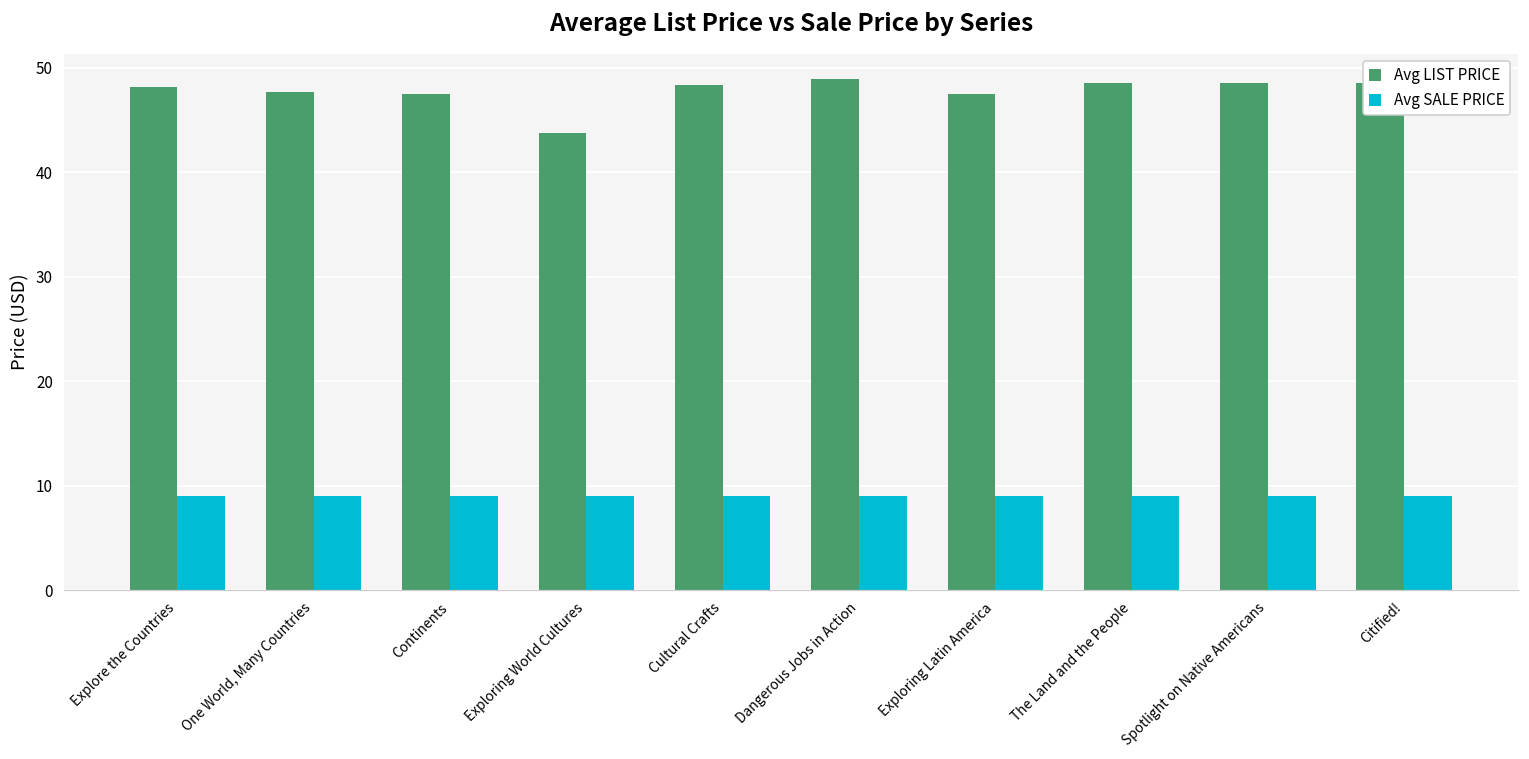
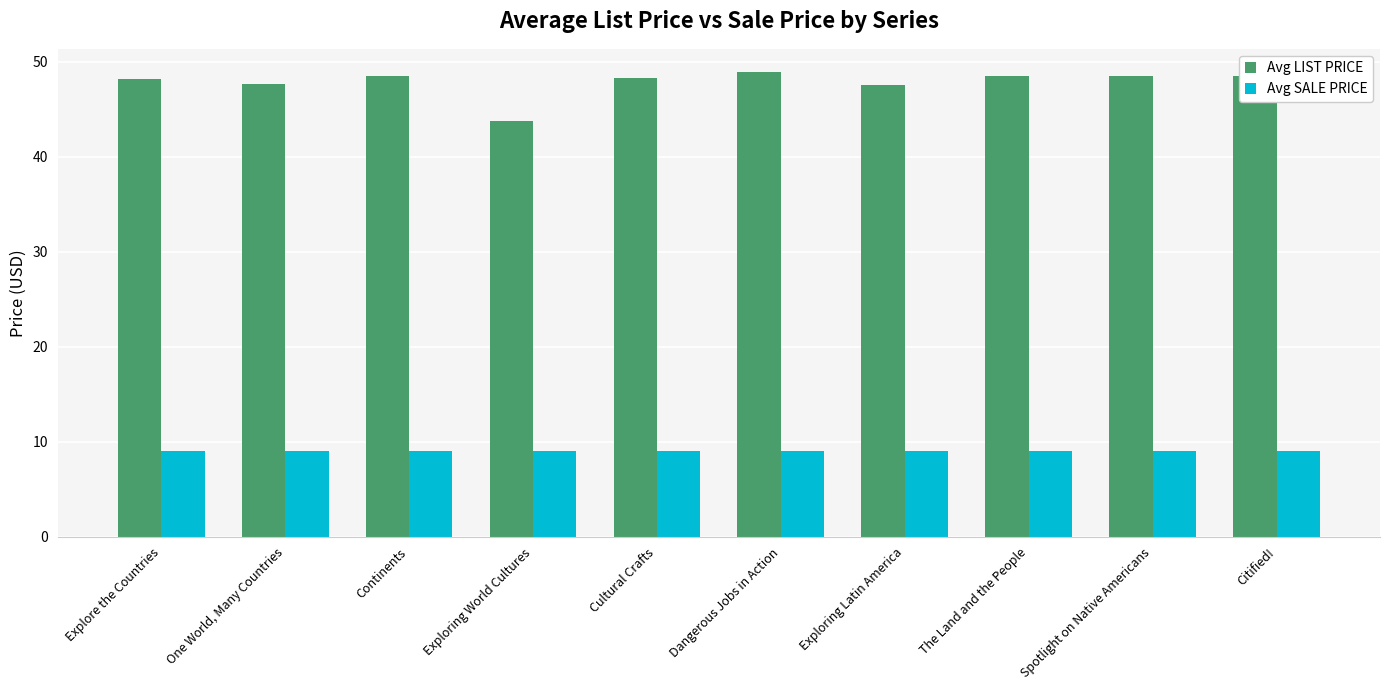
Avg LIST PRICE, Continents: 48 -> 49
